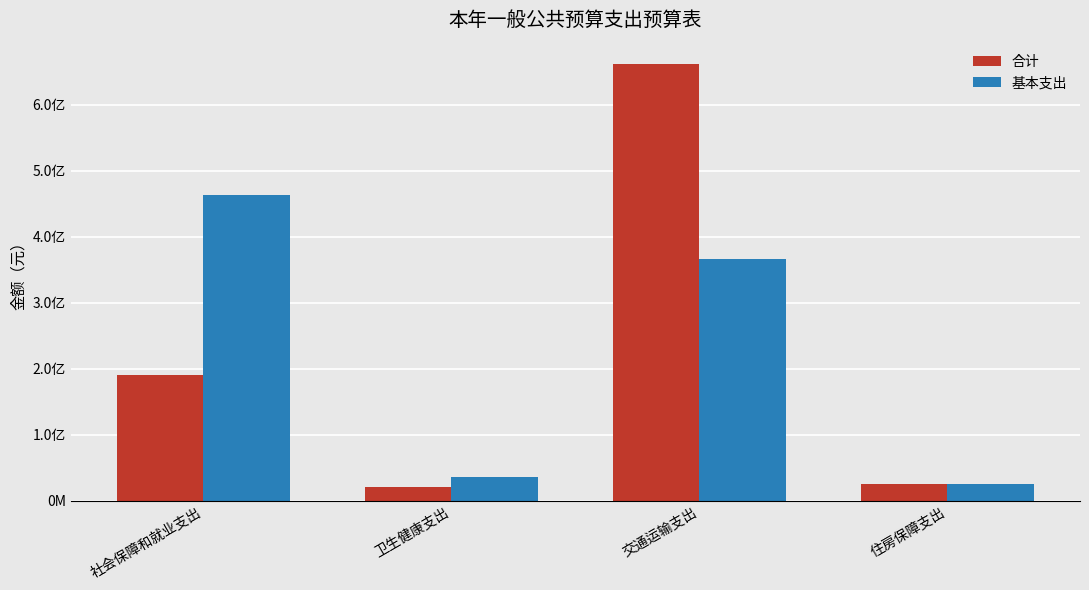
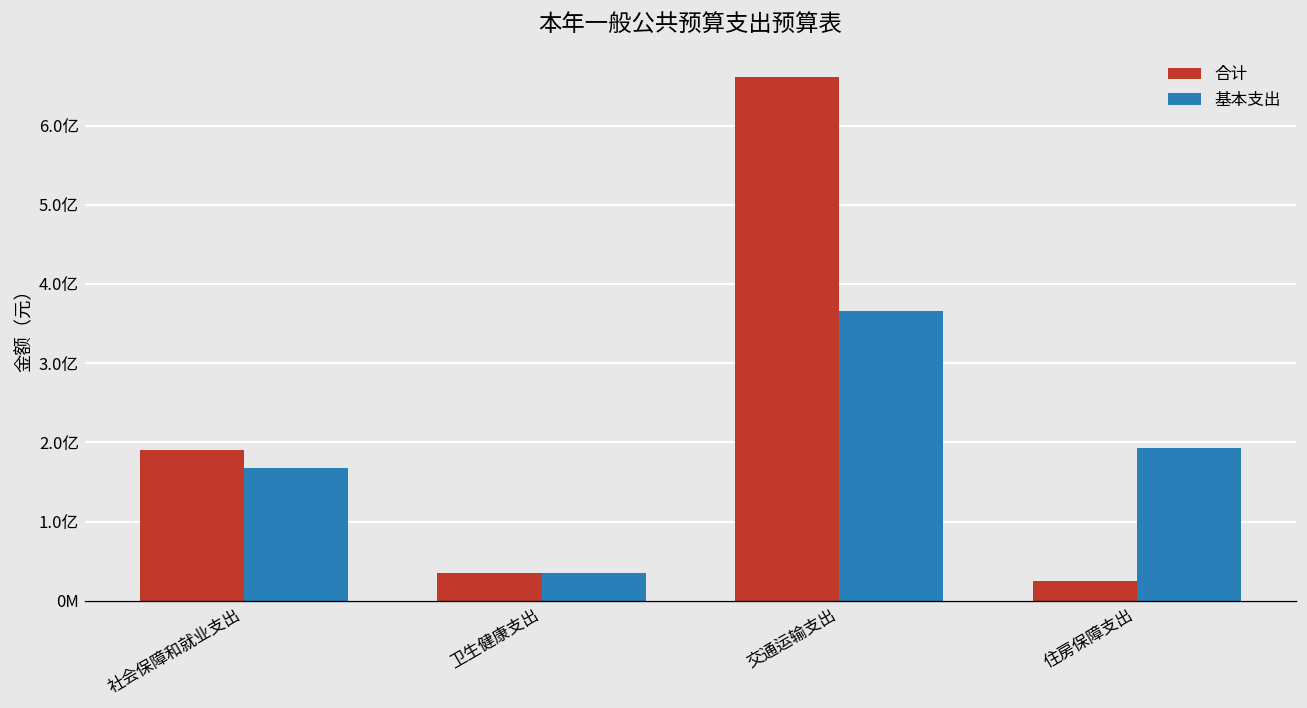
基本支出, 社会保障和就业支出: 4.6亿 -> 1.7亿
合计, 卫生健康支出: 0.2亿 -> 0.4亿
基本支出, 住房保障支出: 0.2亿 -> 1.9亿
